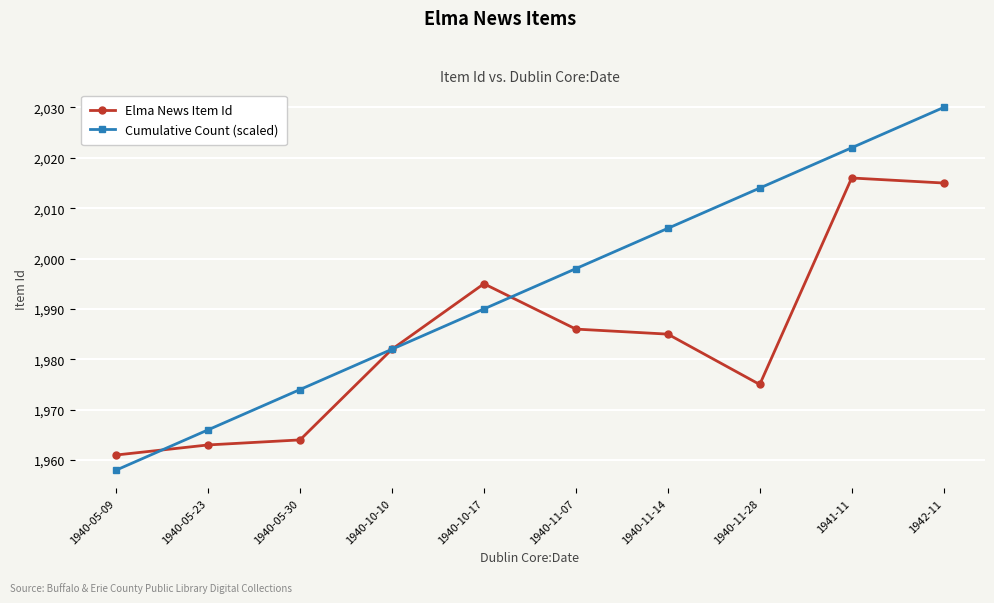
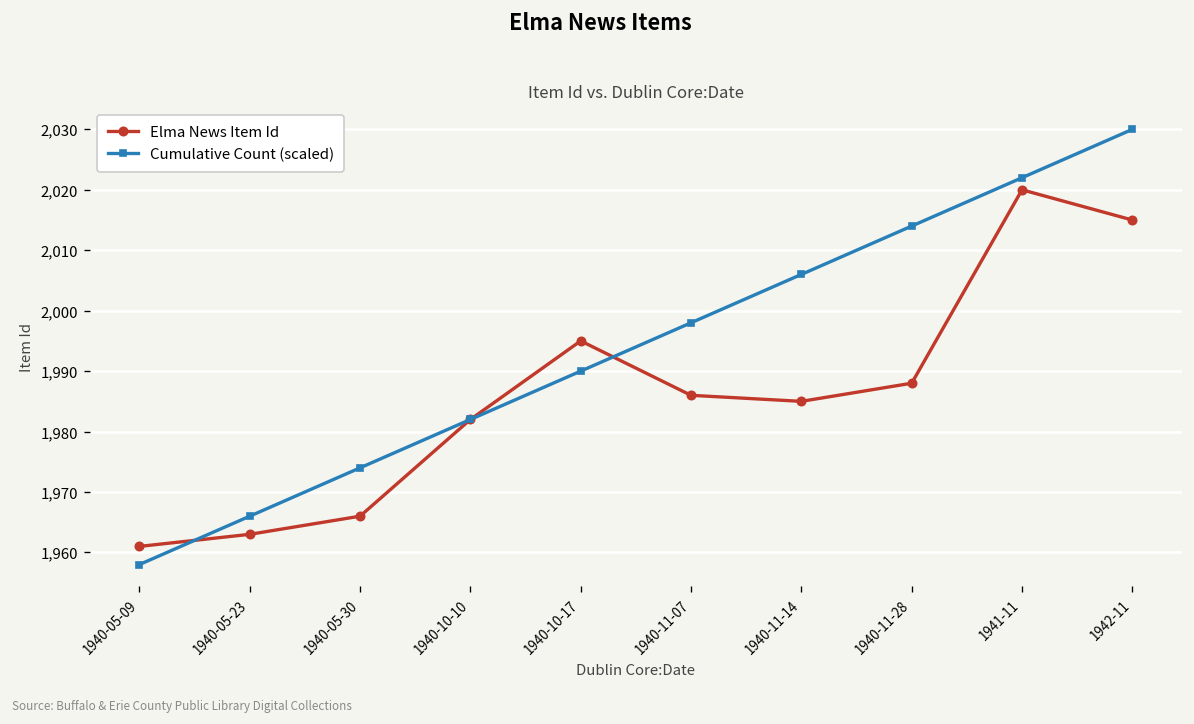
Elma News Item Id, 1940-05-30: 1,964 -> 1,966
Elma News Item Id, 1940-11-28: 1,975 -> 1,988
Elma News Item Id, 1941-11: 2,016 -> 2,020
